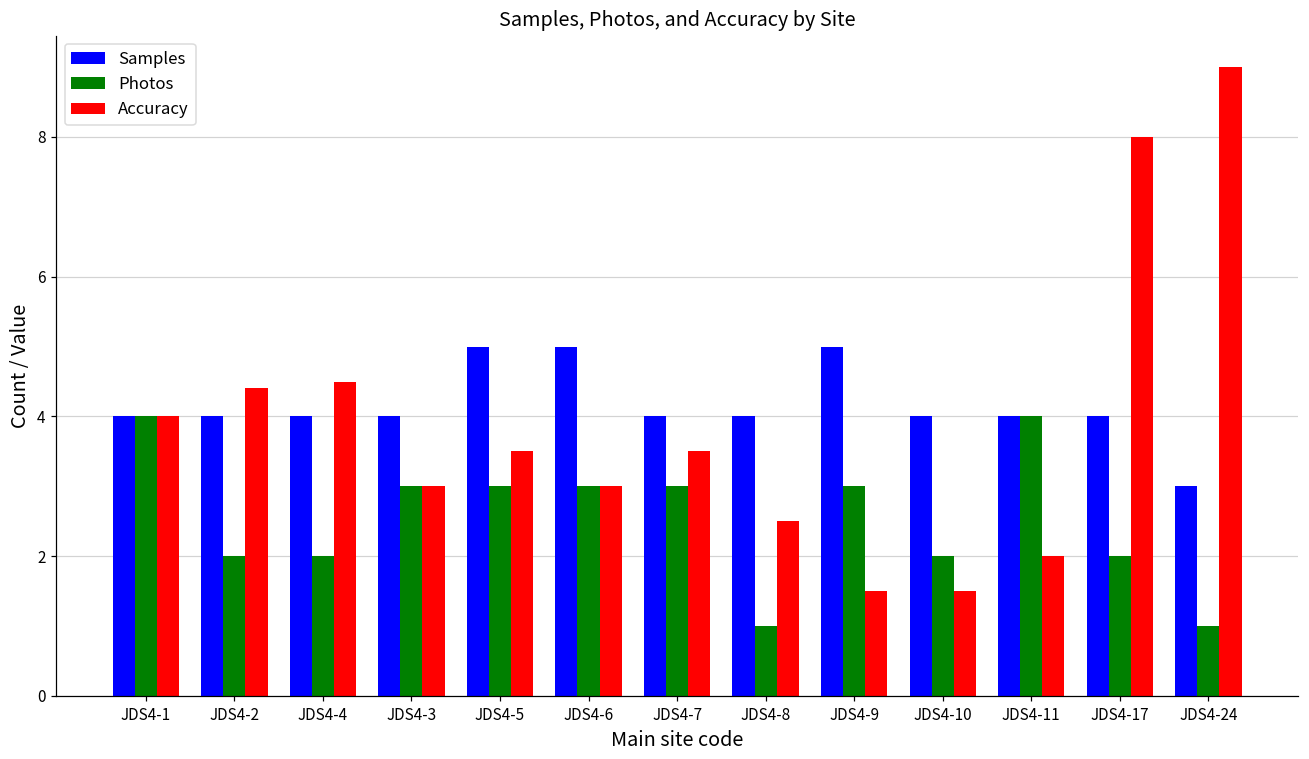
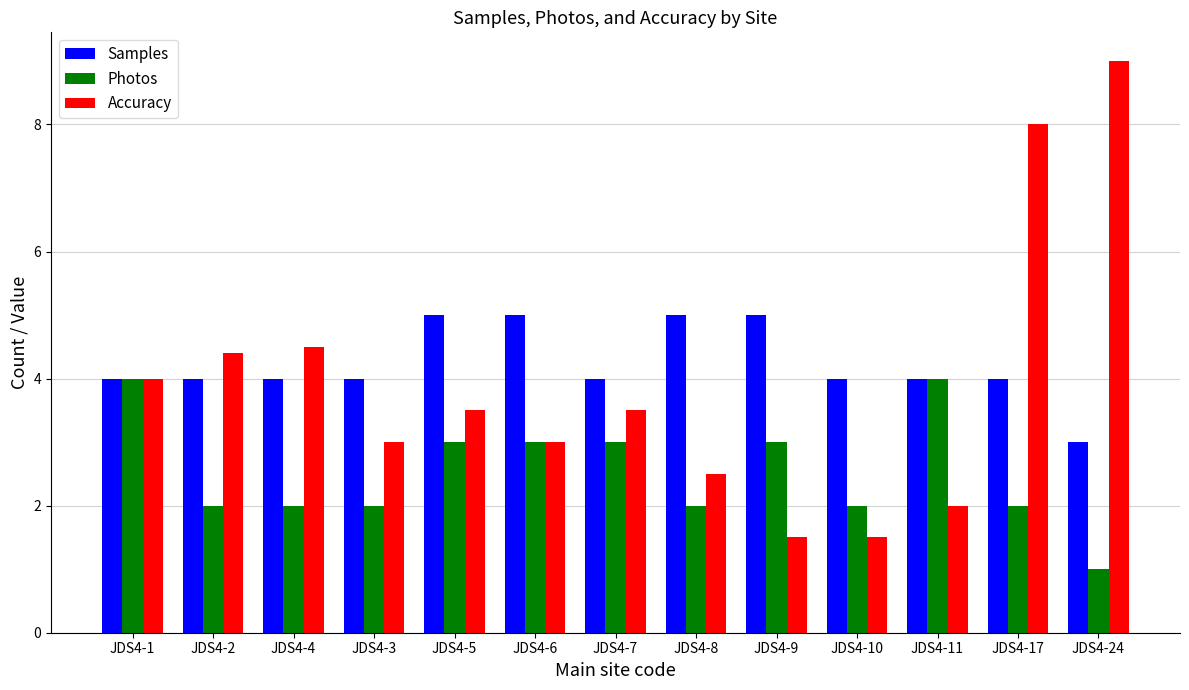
Photos, JDS4-3: 3 -> 2
Samples, JDS4-8: 4 -> 5
Photos, JDS4-8: 1 -> 2
